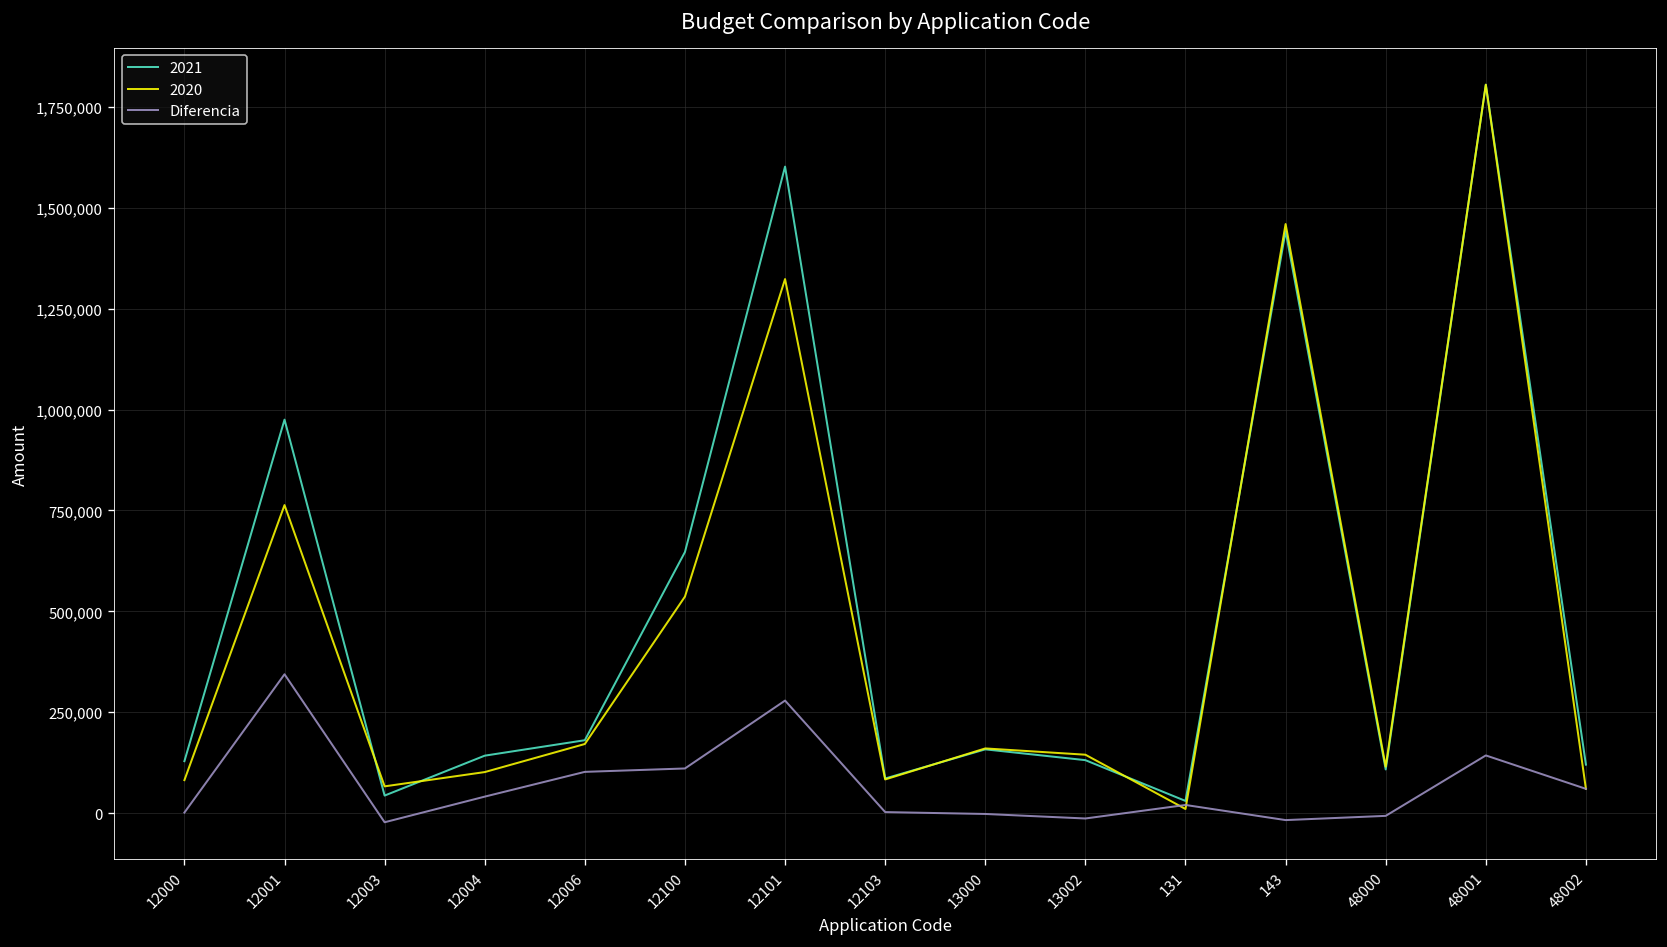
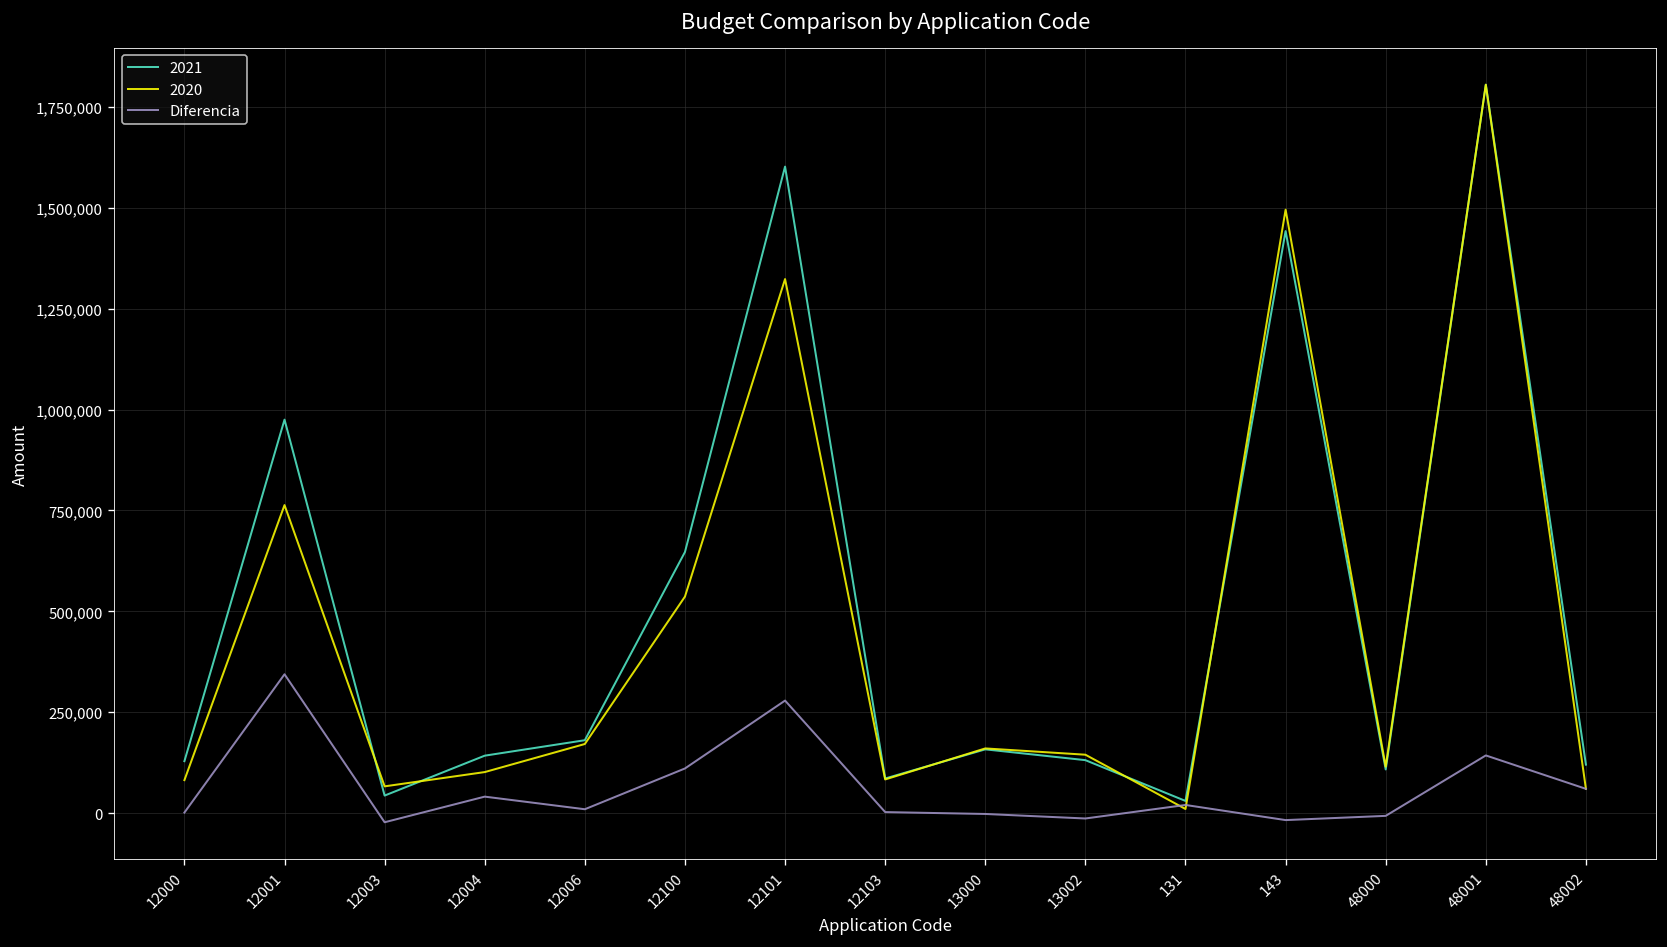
Diferencia, 12006: 100,000 -> 10,000
2020, 143: 1,460,000 -> 1,500,000
